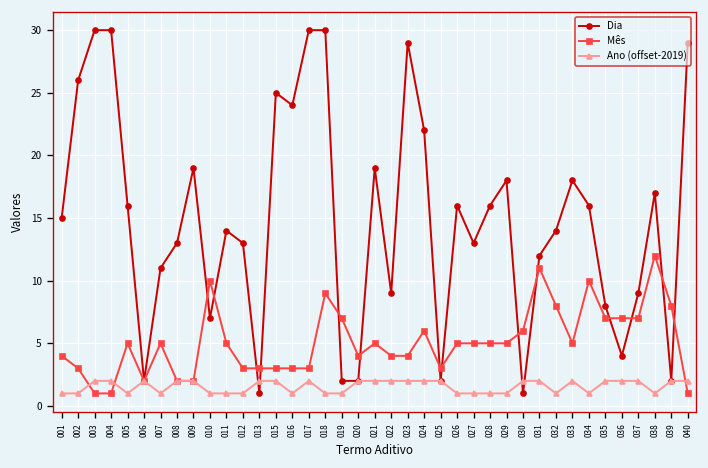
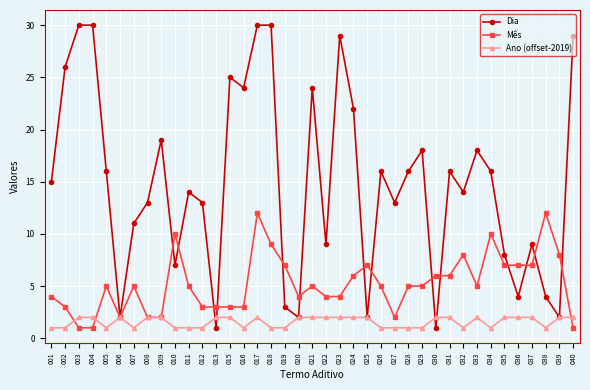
Mês, 017: 3 -> 12
Dia, 019: 2 -> 3
Dia, 021: 19 -> 24
Mês, 025: 3 -> 7
Mês, 027: 5 -> 2
Dia, 031: 12 -> 16
Mês, 031: 11 -> 6
Dia, 038: 17 -> 4
